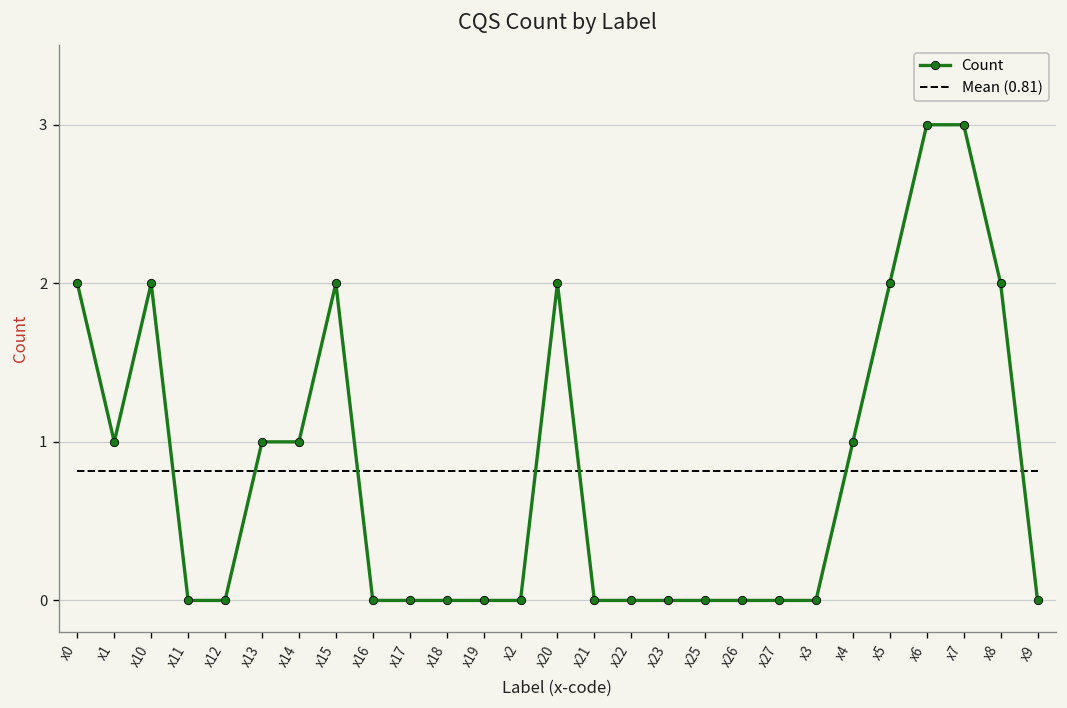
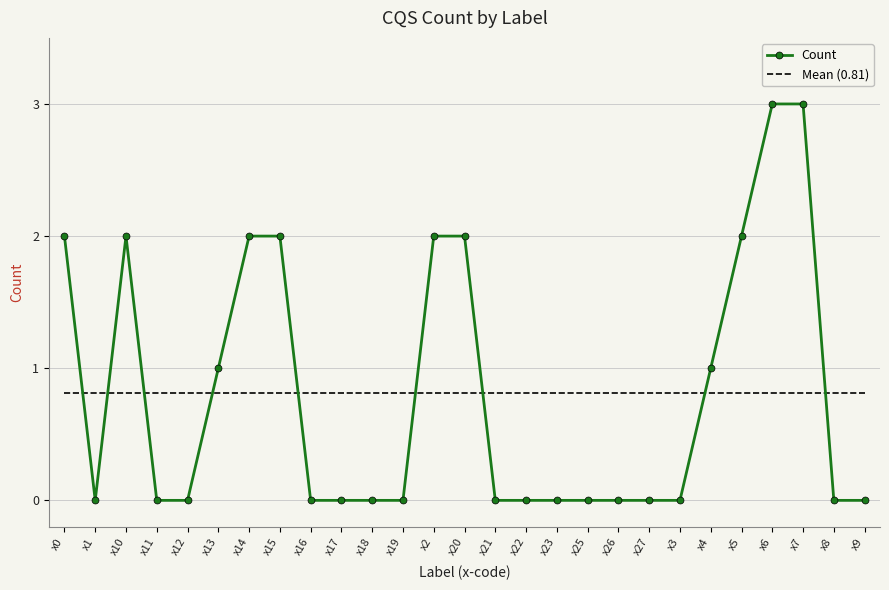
Count, x1: 1 -> 0
Count, x14: 1 -> 2
Count, x2: 0 -> 2
Count, x8: 2 -> 0
